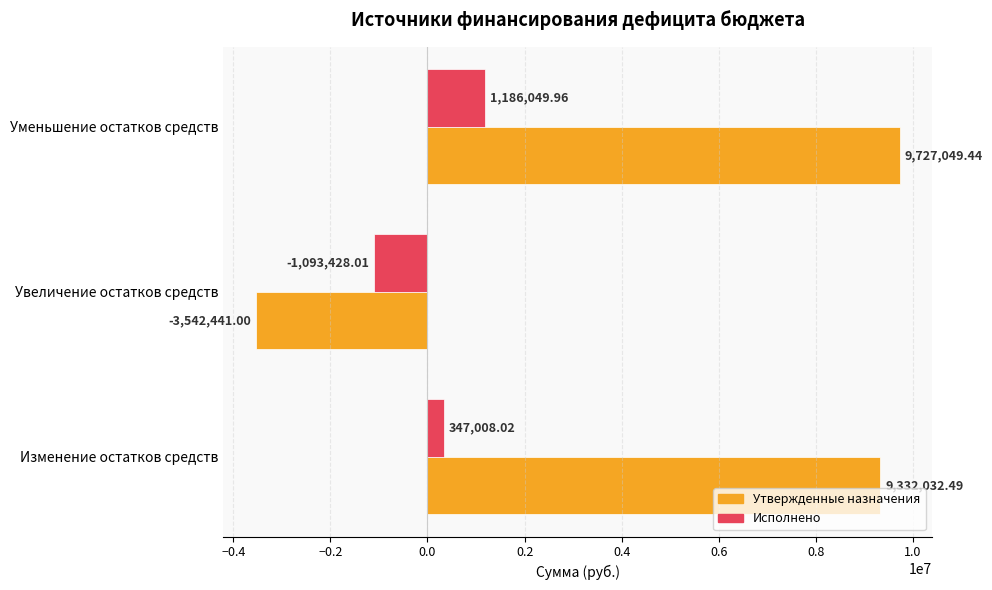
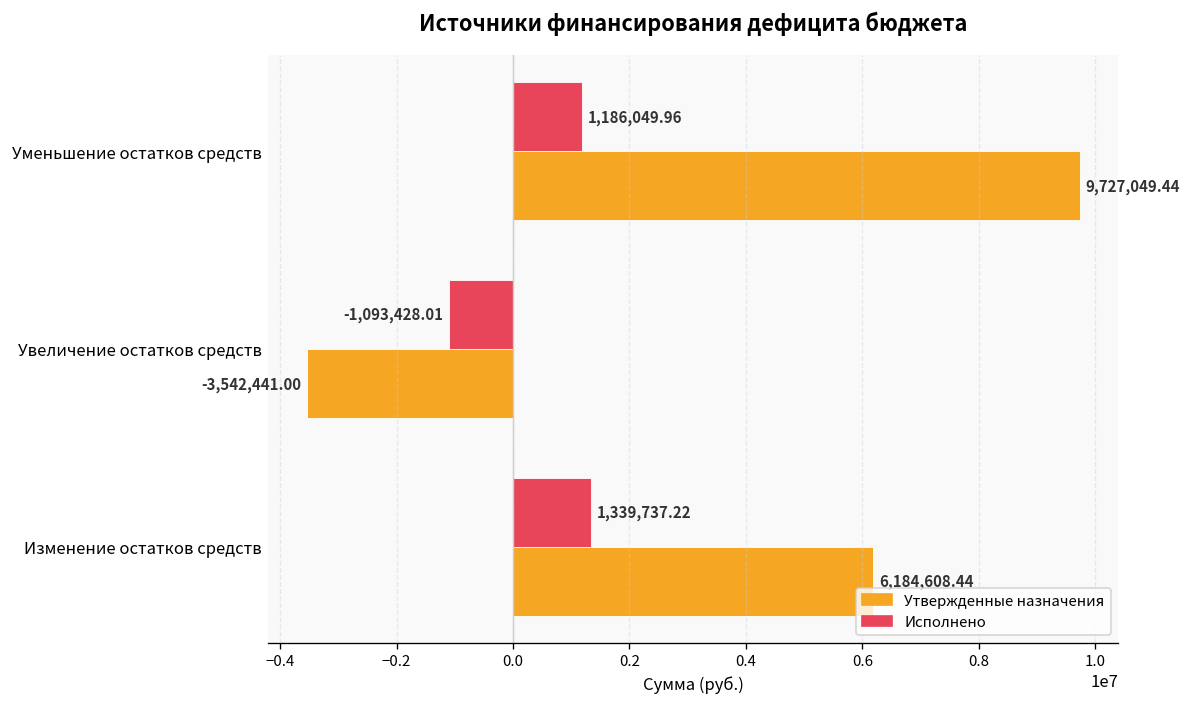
Исполнено, Изменение остатков средств: 347,008.02 -> 1,339,737.22
Утвержденные назначения, Изменение остатков средств: 9300000 -> 6200000
